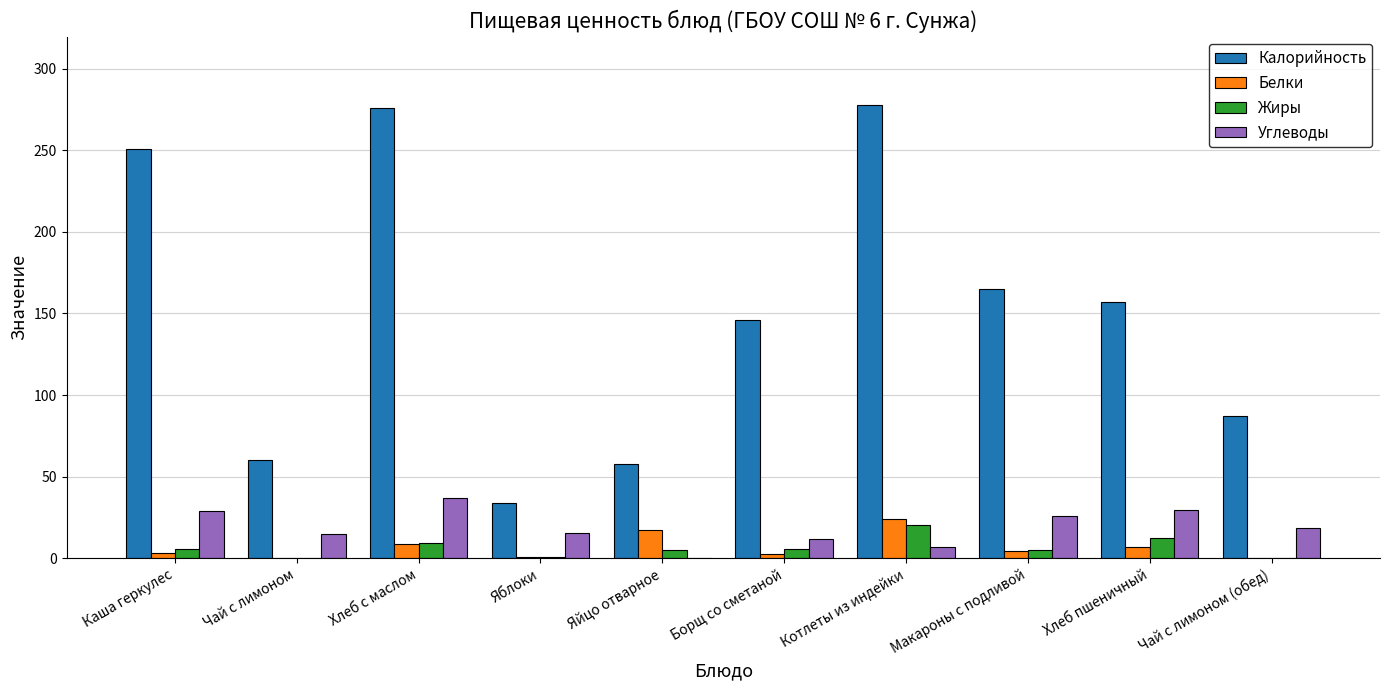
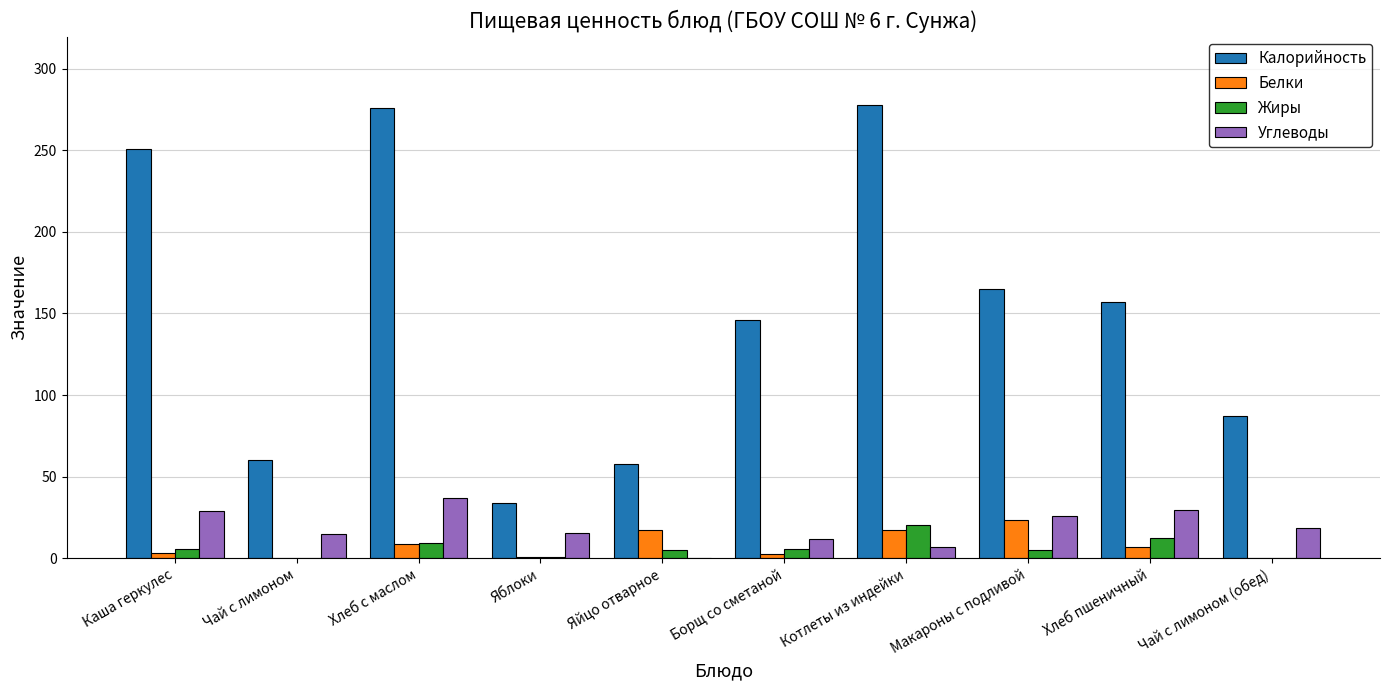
Белки, Котлеты из индейки: 24 -> 17
Белки, Макароны с подливой: 4 -> 23
